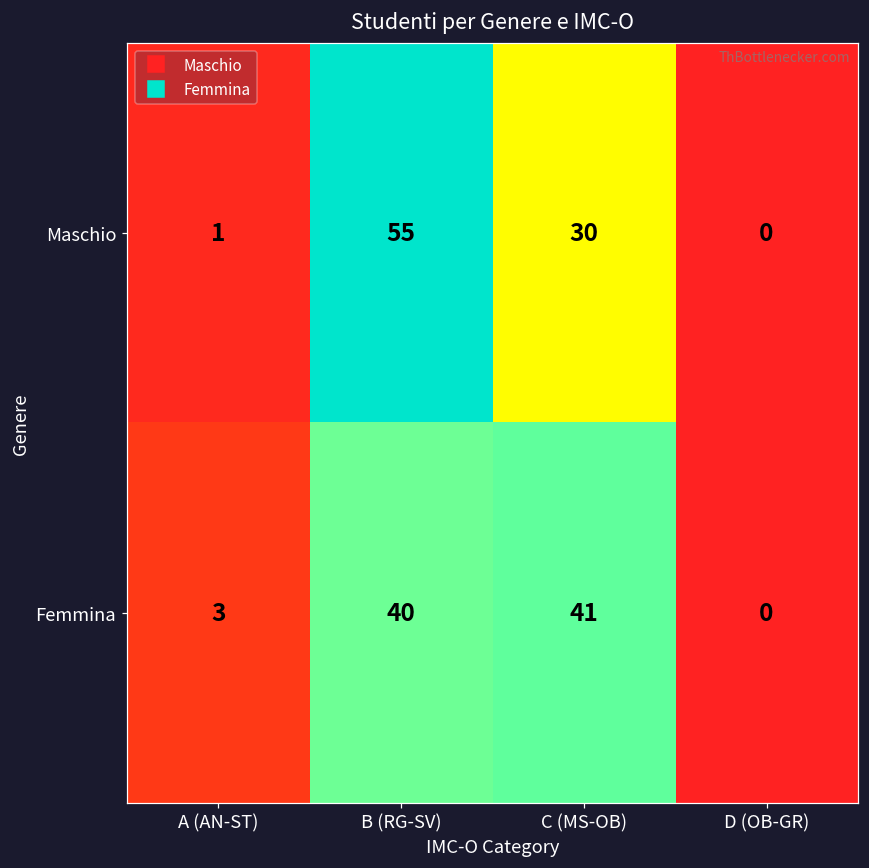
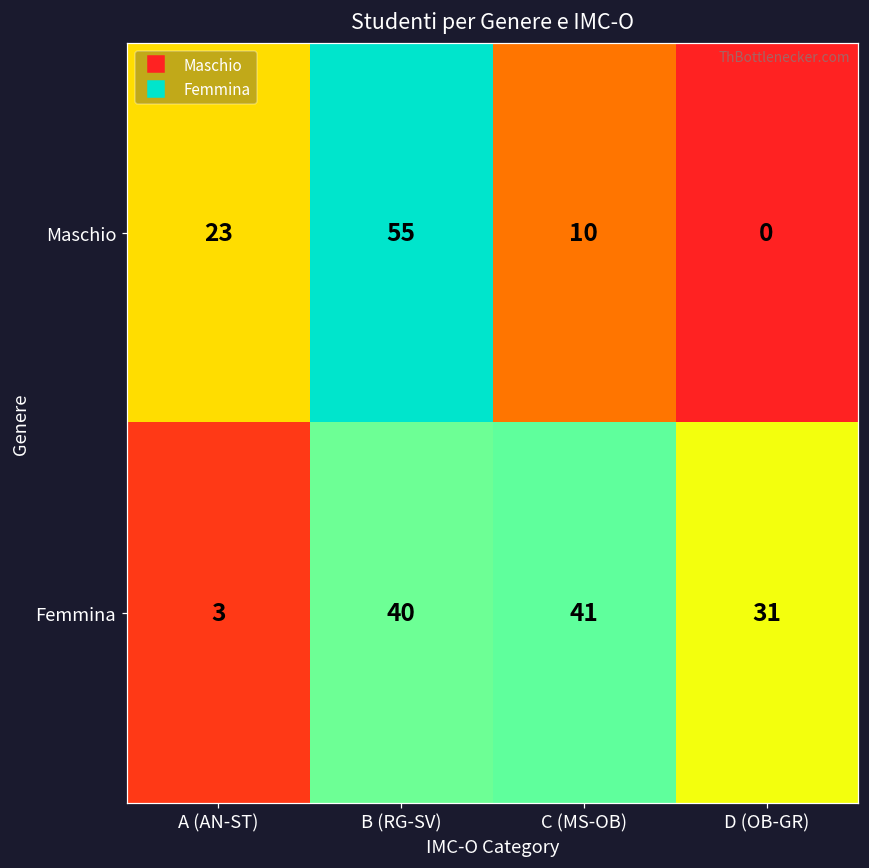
Maschio, A (AN-ST): 1 -> 23
Maschio, C (MS-OB): 30 -> 10
Femmina, D (OB-GR): 0 -> 31
